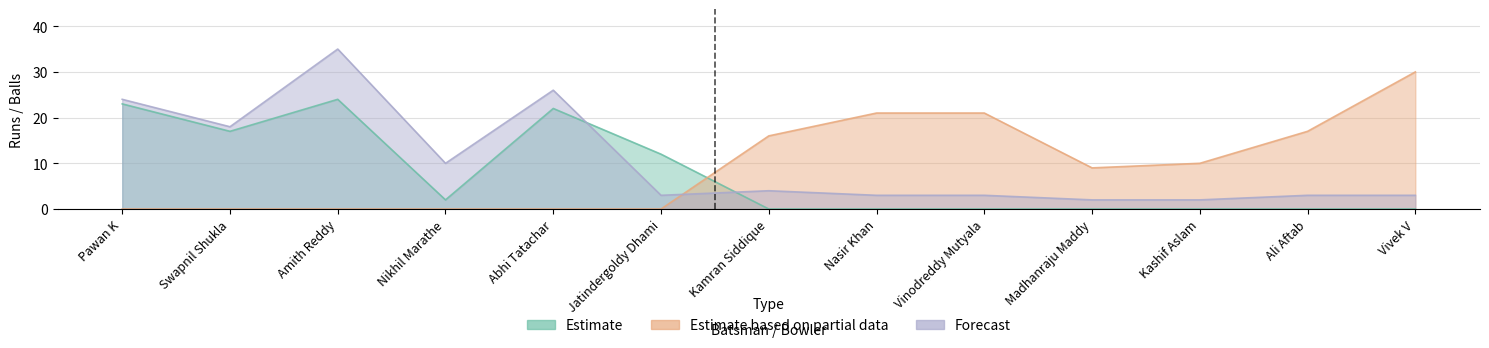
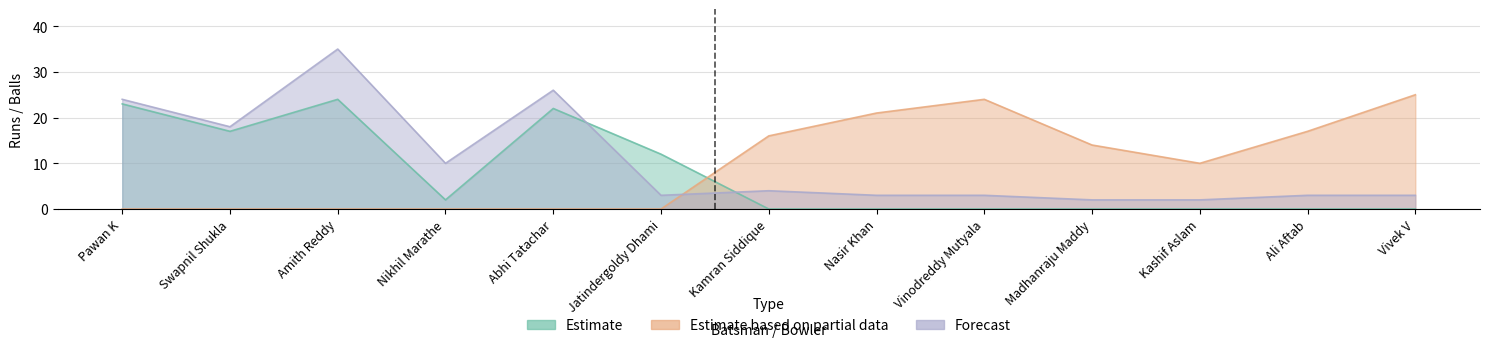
Estimate based on partial data, Vinodreddy Mutyala: 21 -> 24
Estimate based on partial data, Madhanraju Maddy: 9 -> 14
Estimate based on partial data, Vivek V: 30 -> 25
